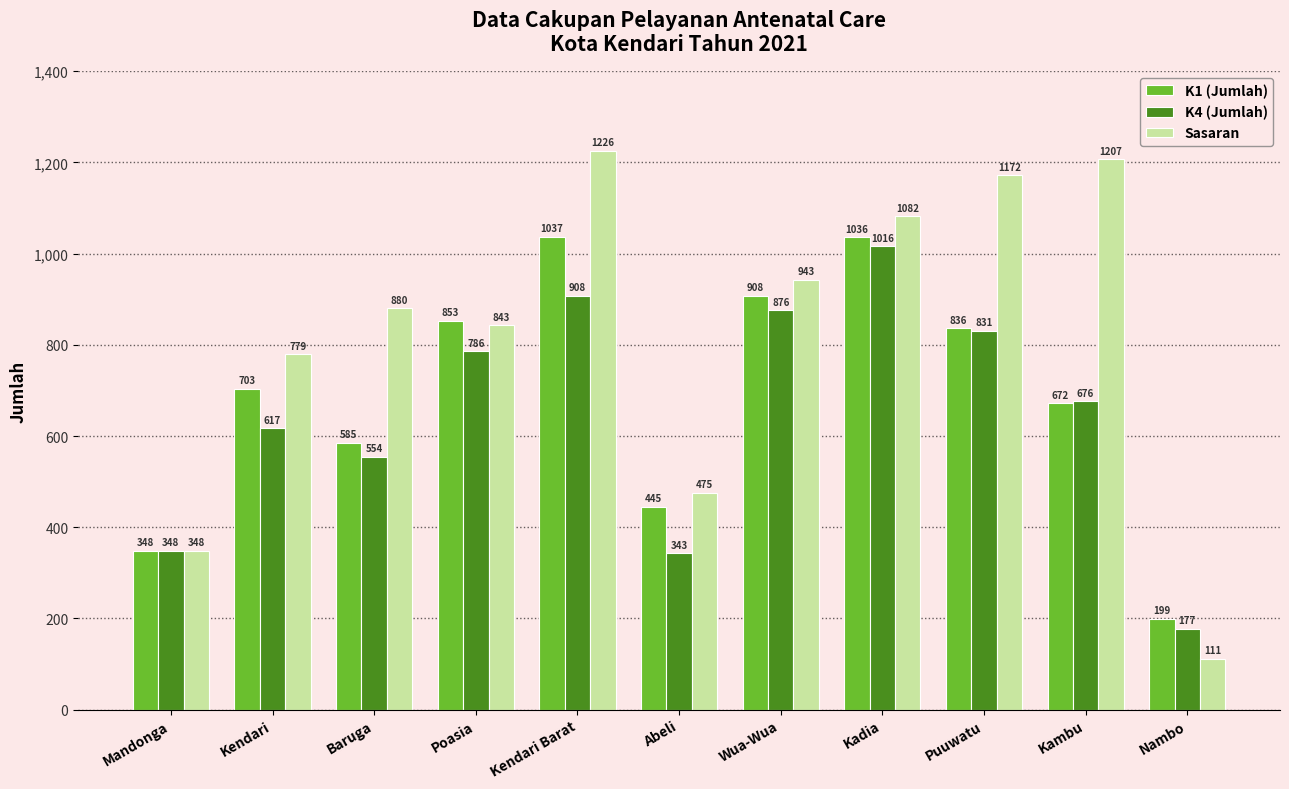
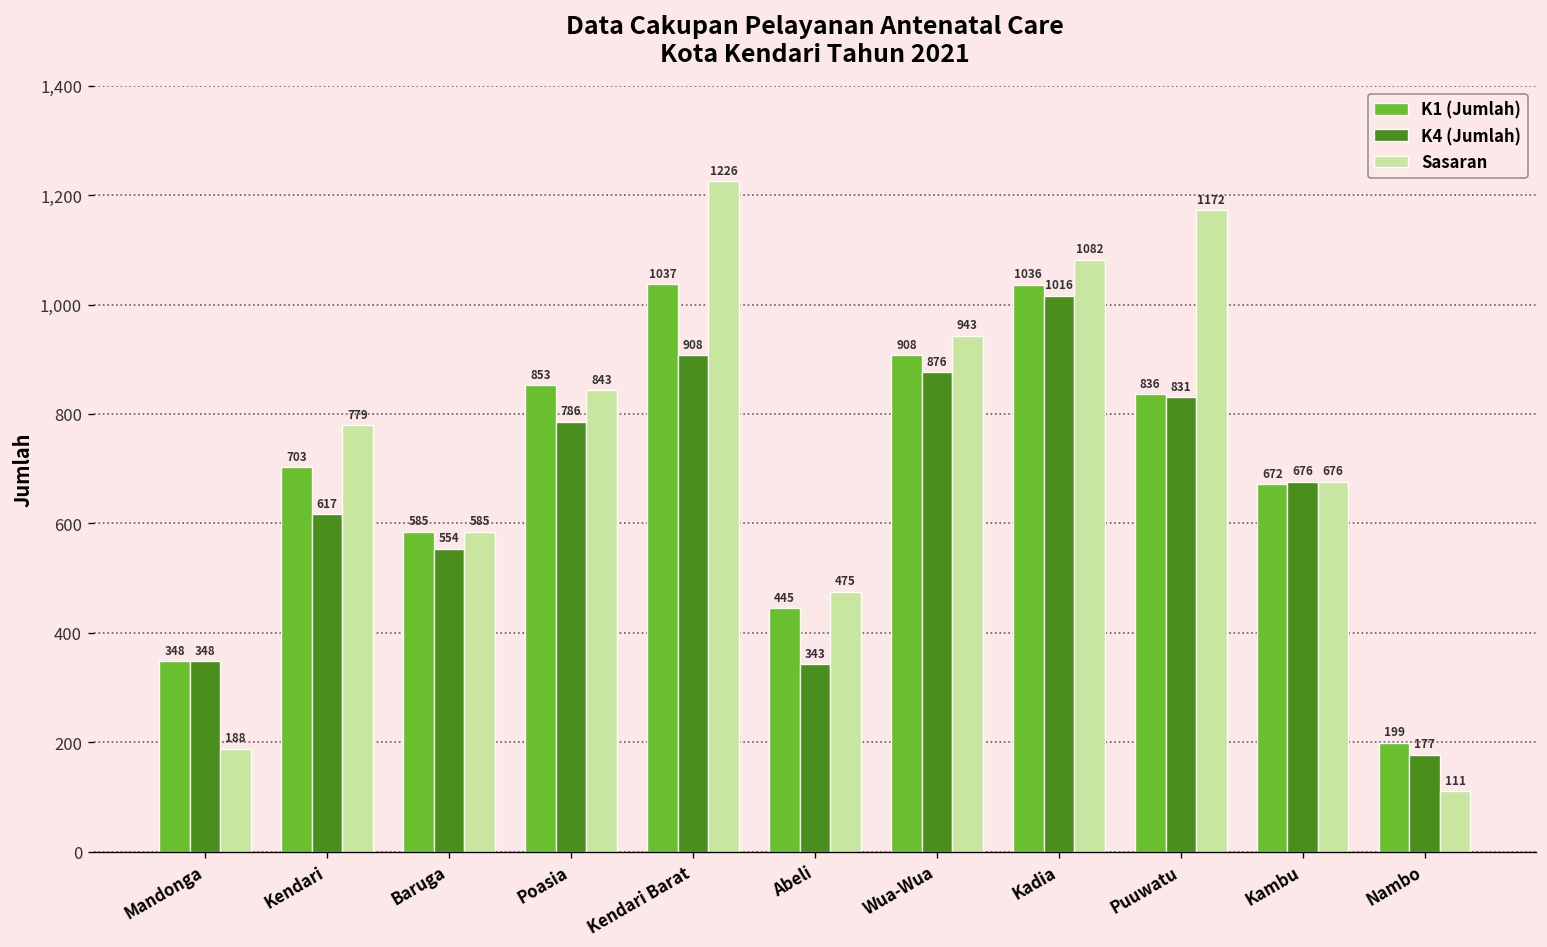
Sasaran, Mandonga: 348 -> 188
Sasaran, Baruga: 880 -> 585
Sasaran, Kambu: 1207 -> 676
